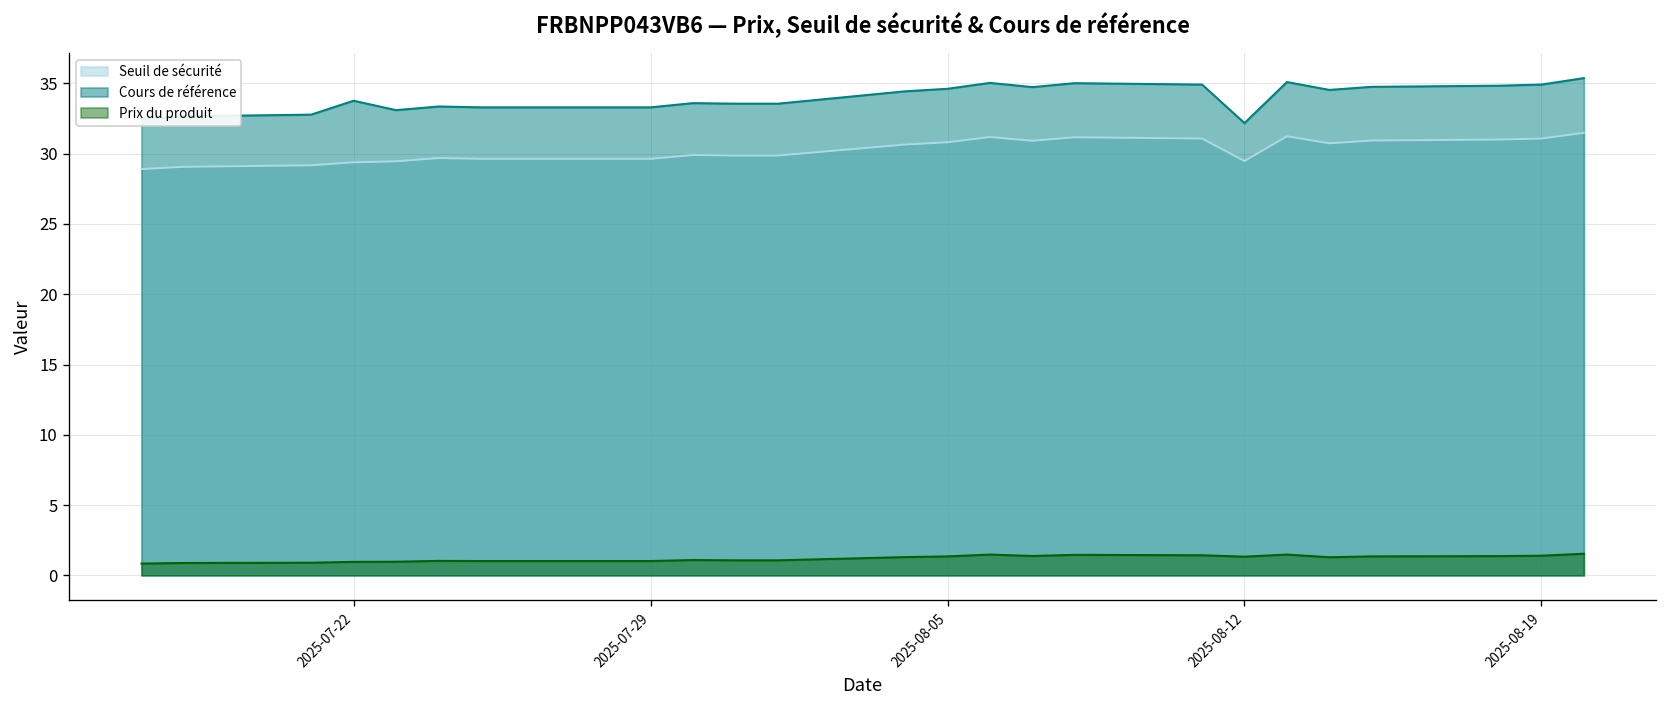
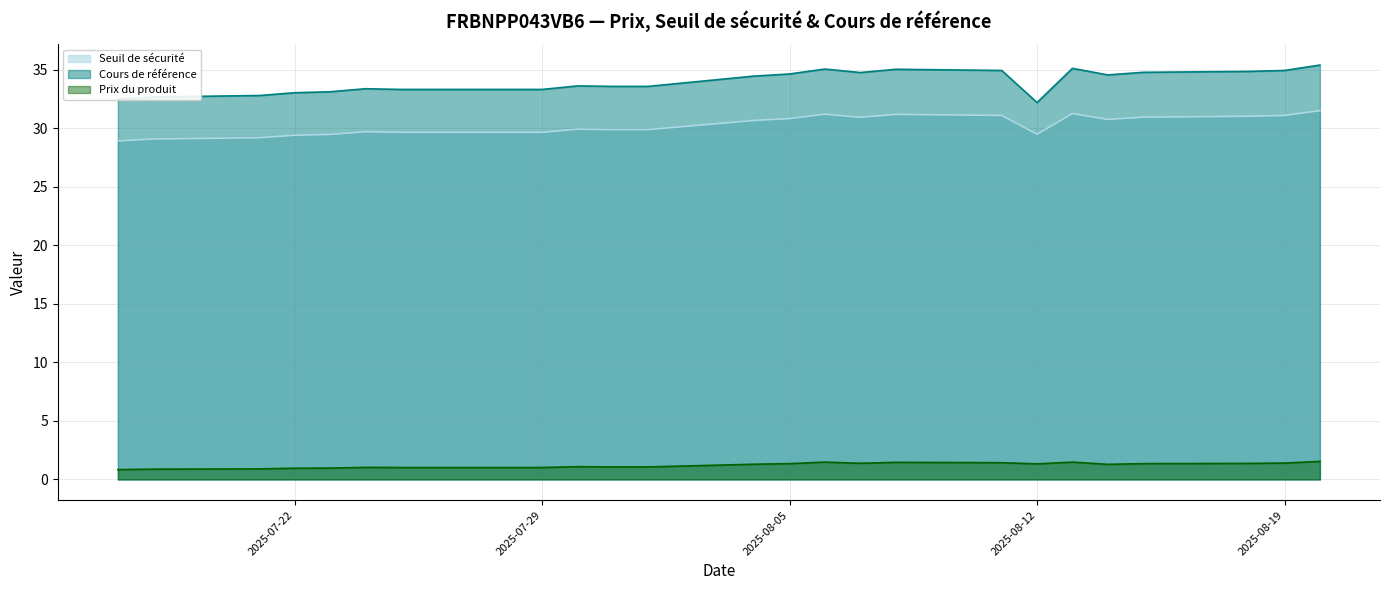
Cours de référence, 2025-07-22: 33.8 -> 33.0
